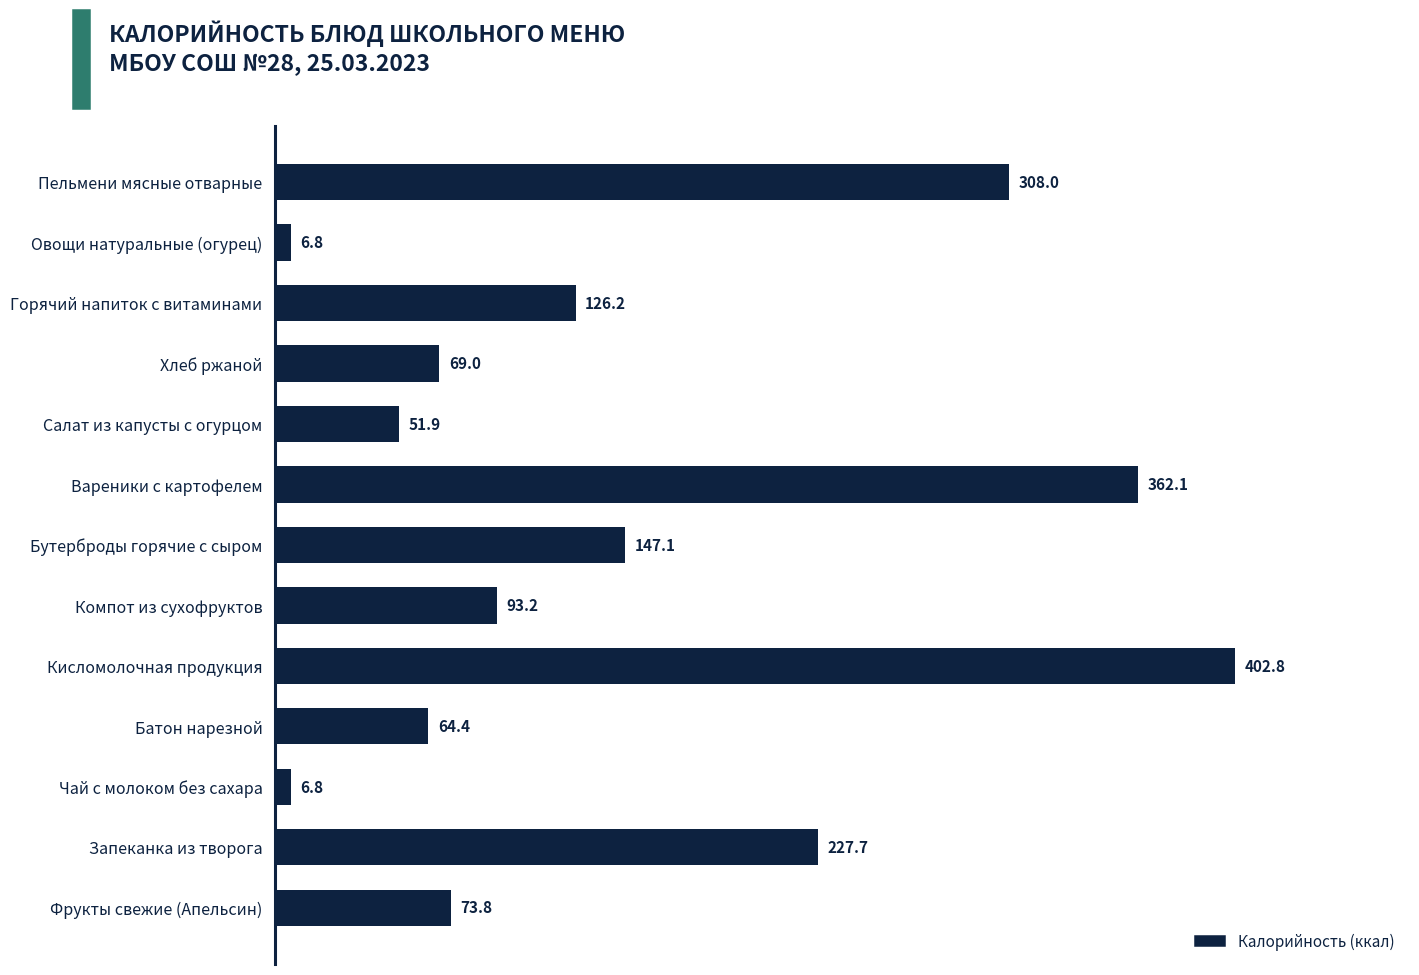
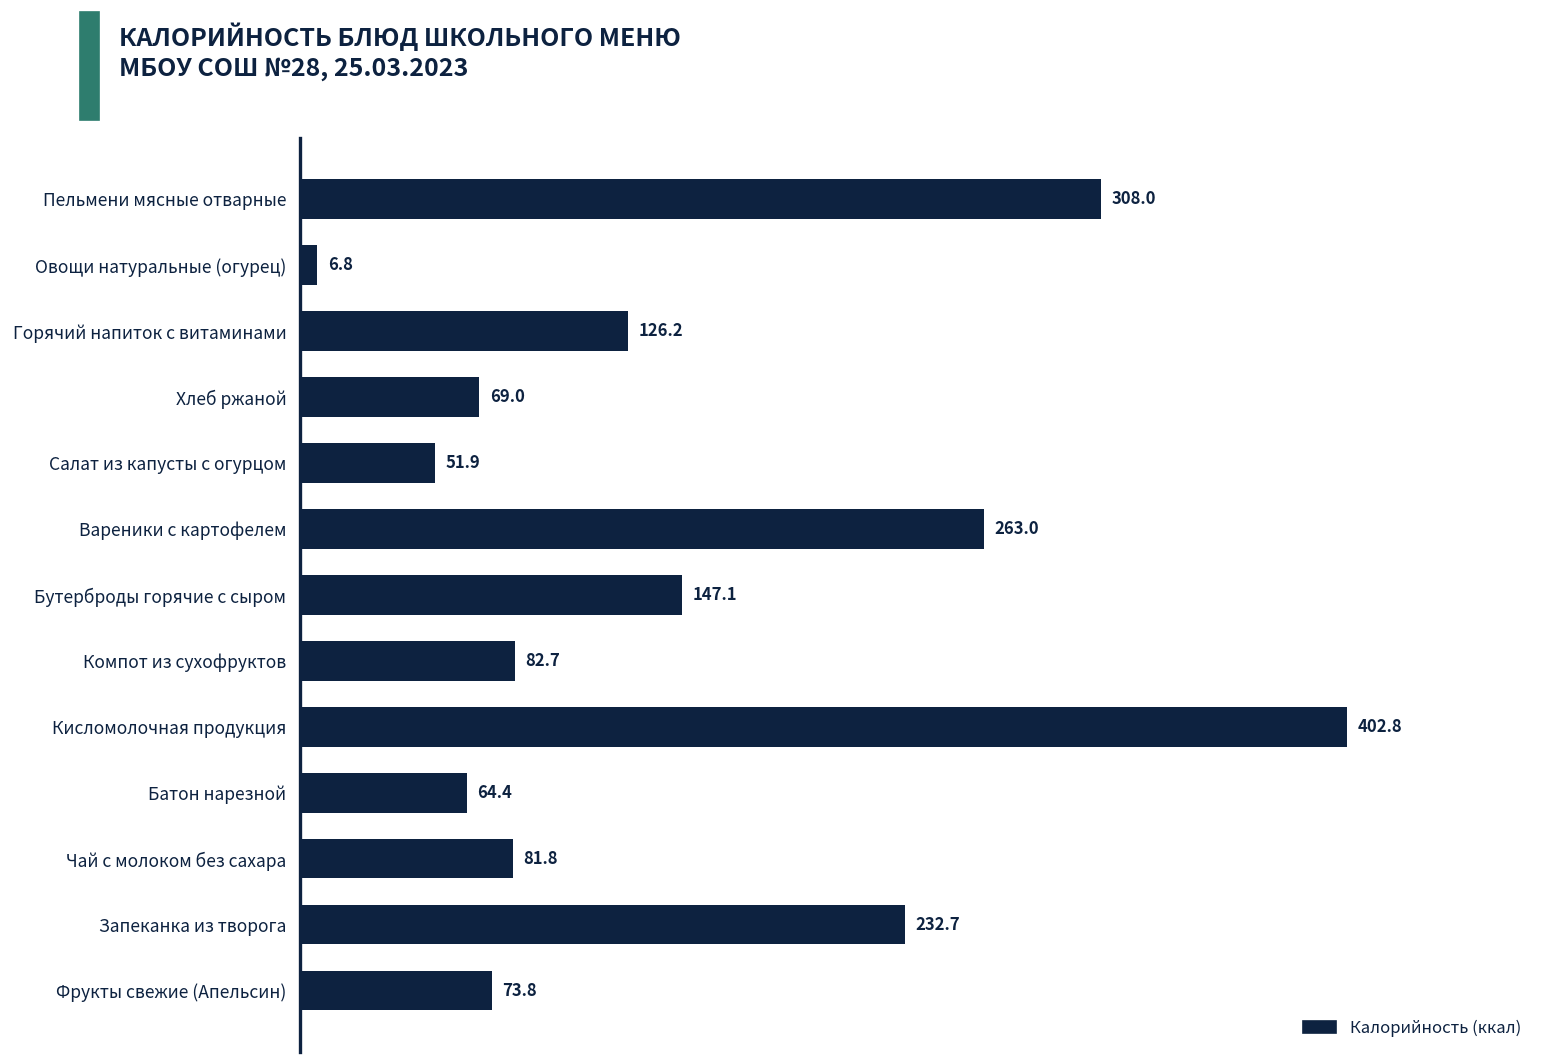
Вареники с картофелем: 362.1 -> 263.0
Компот из сухофруктов: 93.2 -> 82.7
Чай с молоком без сахара: 6.8 -> 81.8
Запеканка из творога: 227.7 -> 232.7
